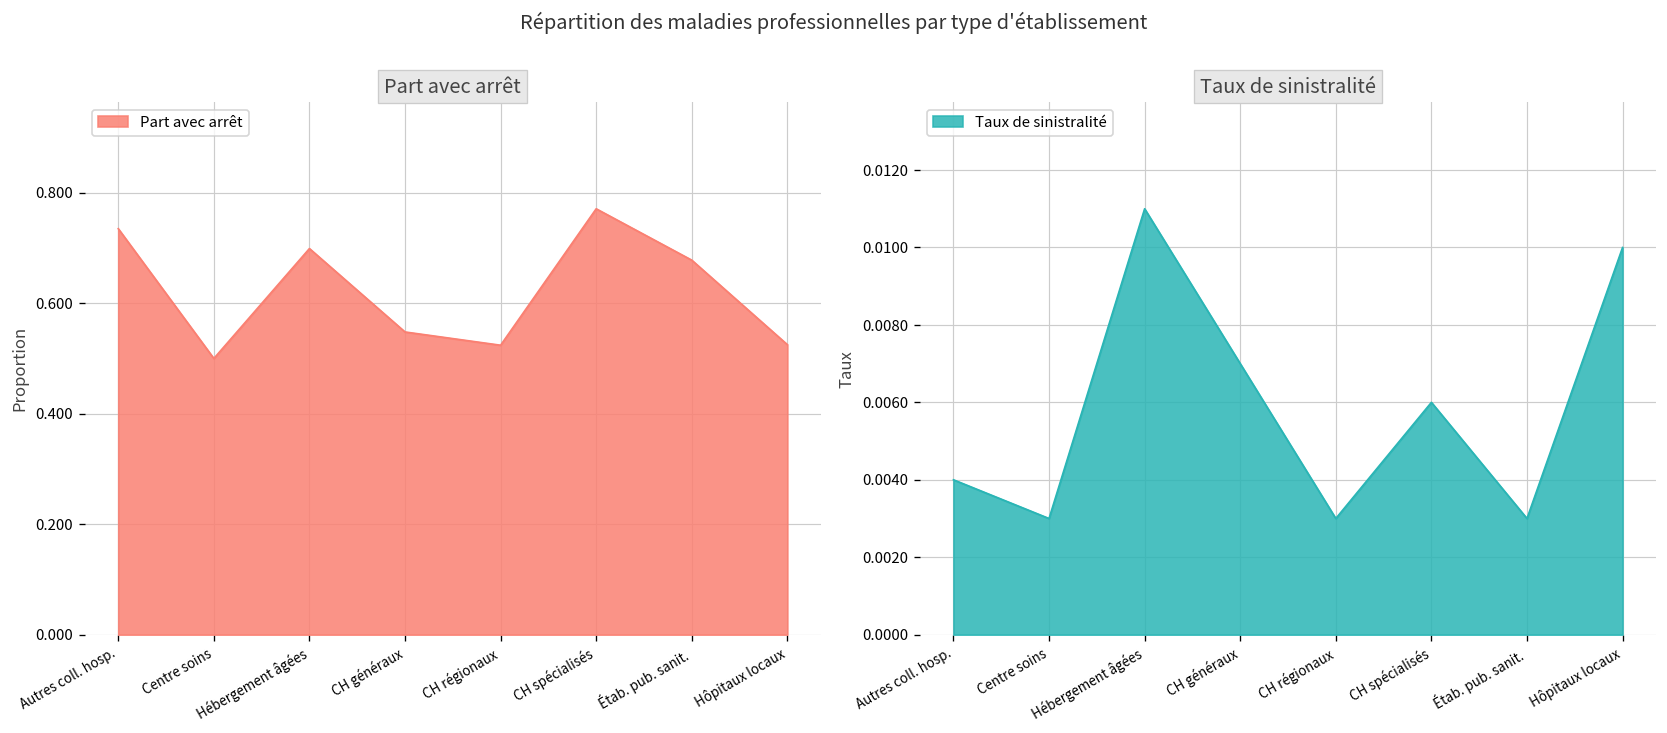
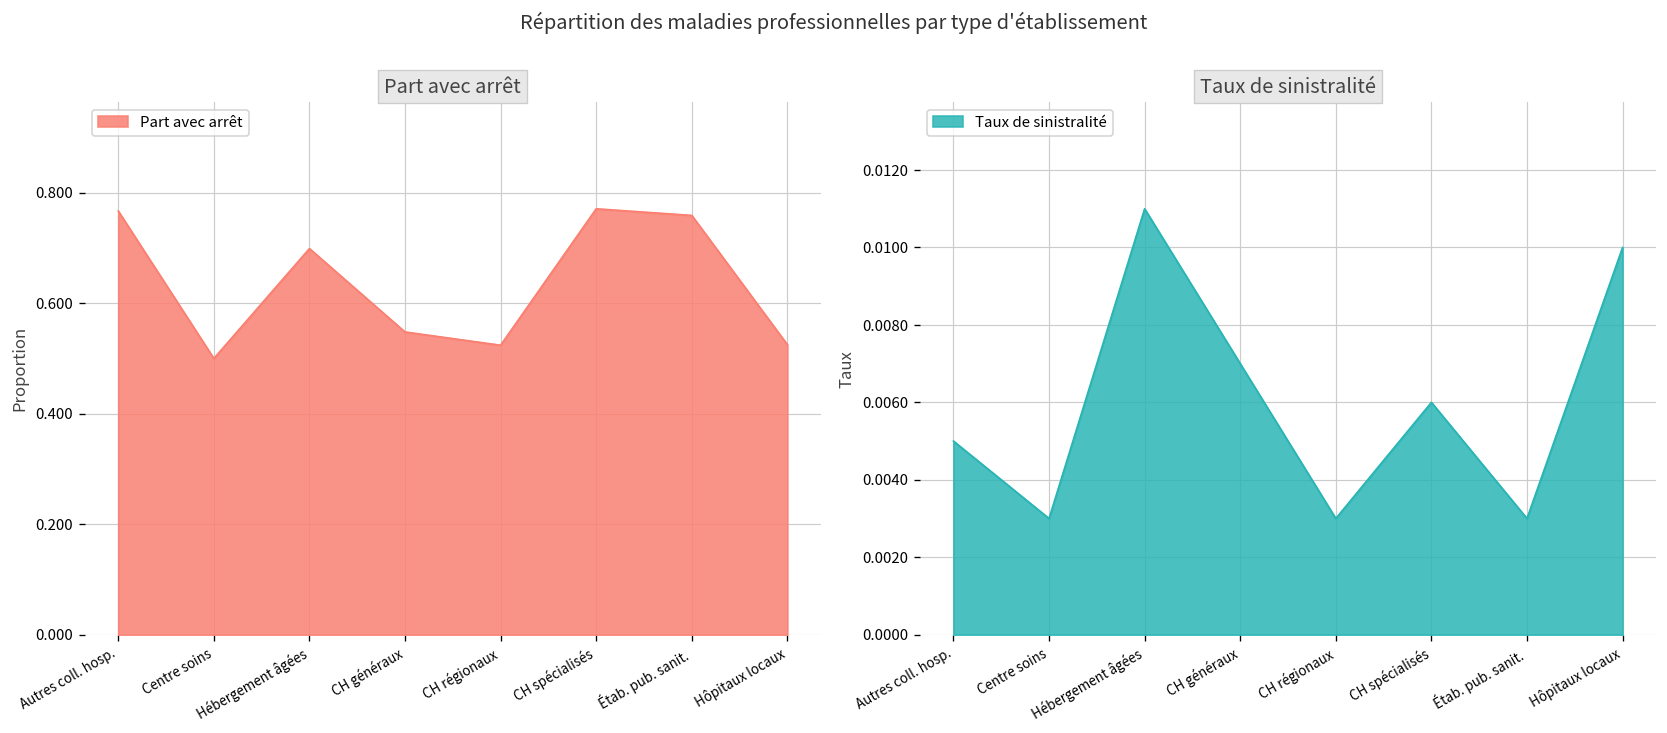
Part avec arrêt, Autres coll. hosp.: 0.74 -> 0.77
Part avec arrêt, Étab. pub. sanit.: 0.68 -> 0.76
Taux de sinistralité, Autres coll. hosp.: 0.004 -> 0.005
